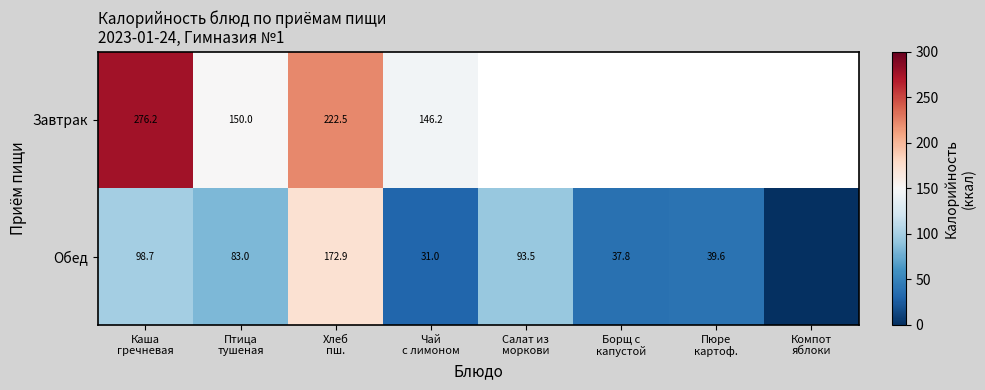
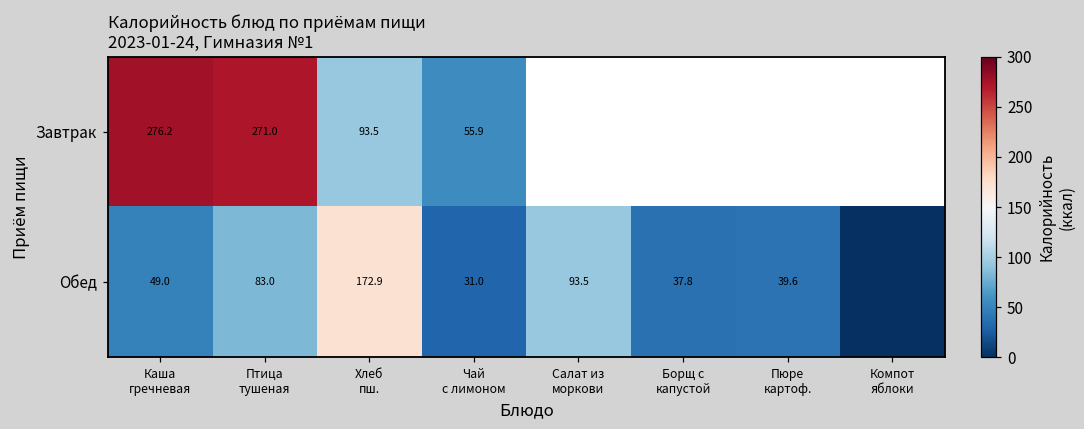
Завтрак, Птица тушеная: 150.0 -> 271.0
Завтрак, Хлеб пш.: 222.5 -> 93.5
Завтрак, Чай с лимоном: 146.2 -> 55.9
Обед, Каша гречневая: 98.7 -> 49.0
